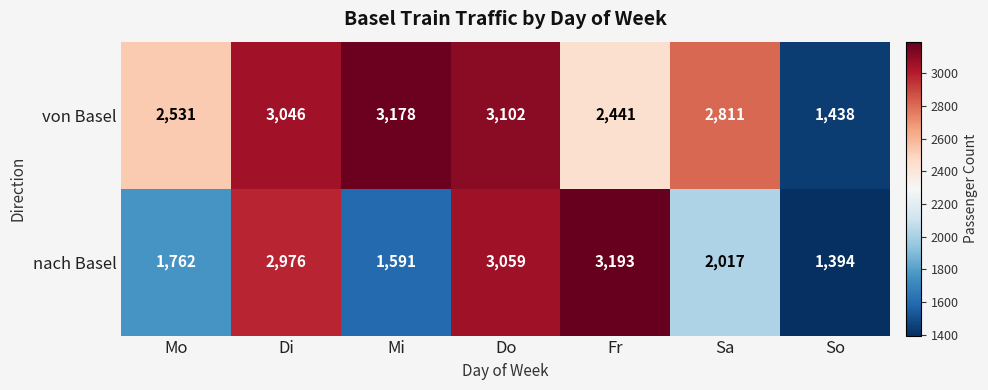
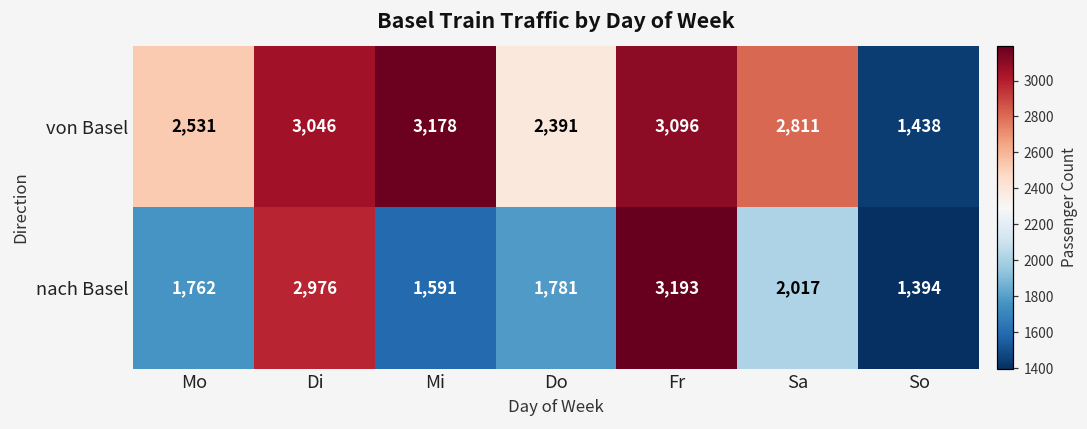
von Basel, Do: 3,102 -> 2,391
von Basel, Fr: 2,441 -> 3,096
nach Basel, Do: 3,059 -> 1,781
